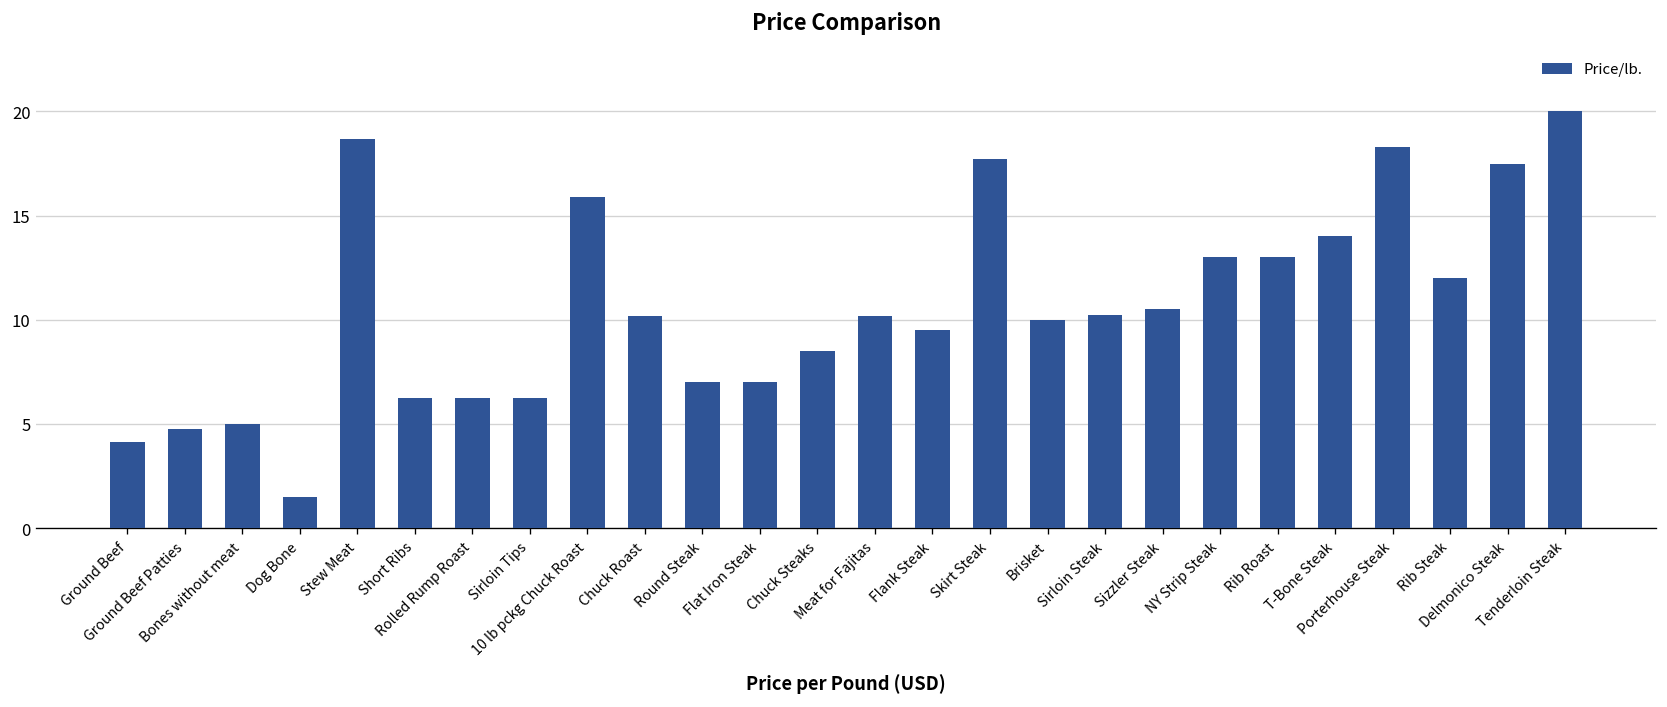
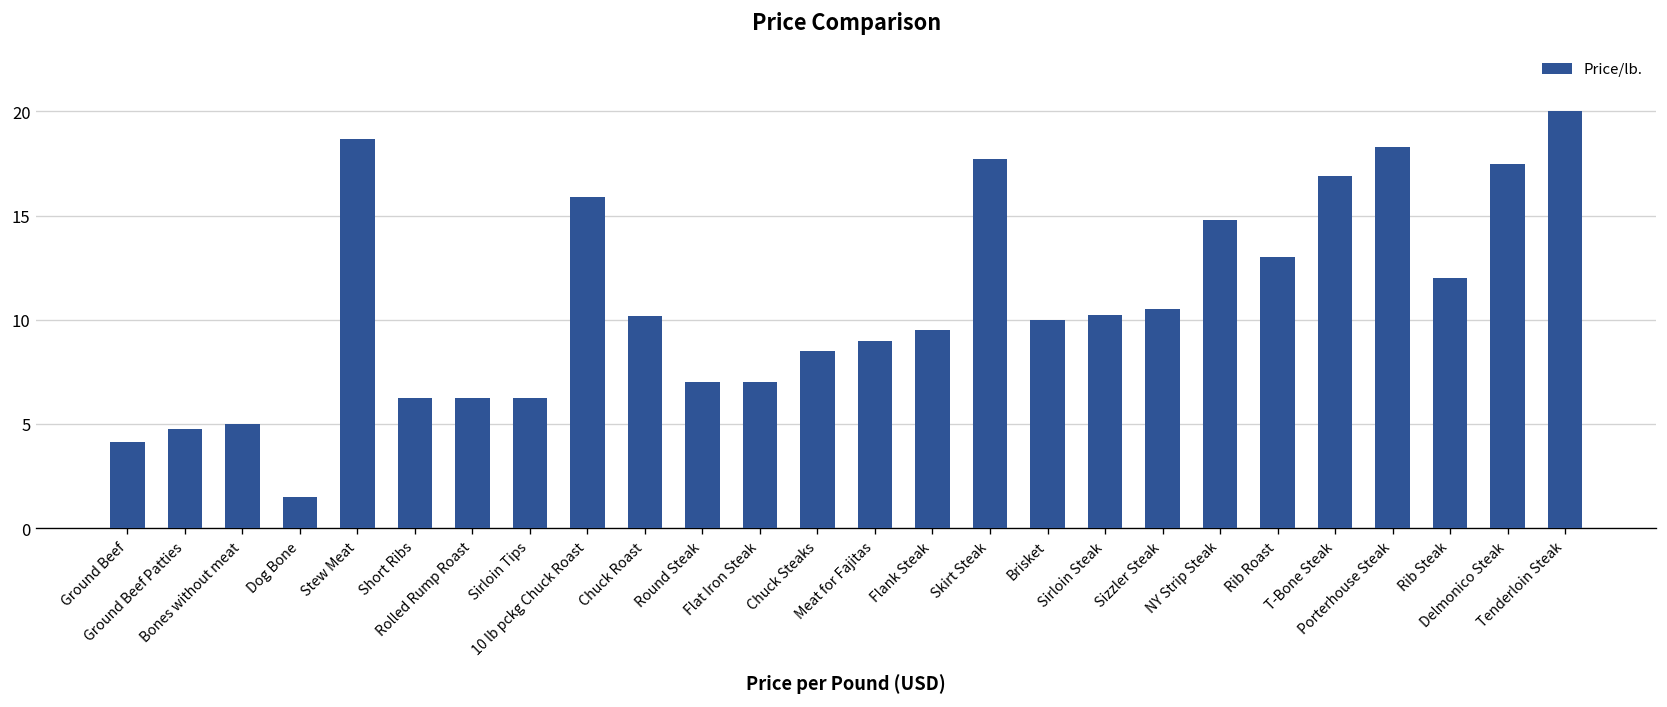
Meat for Fajitas: 10.2 -> 9.0
NY Strip Steak: 13.0 -> 14.8
T-Bone Steak: 14.0 -> 16.9
